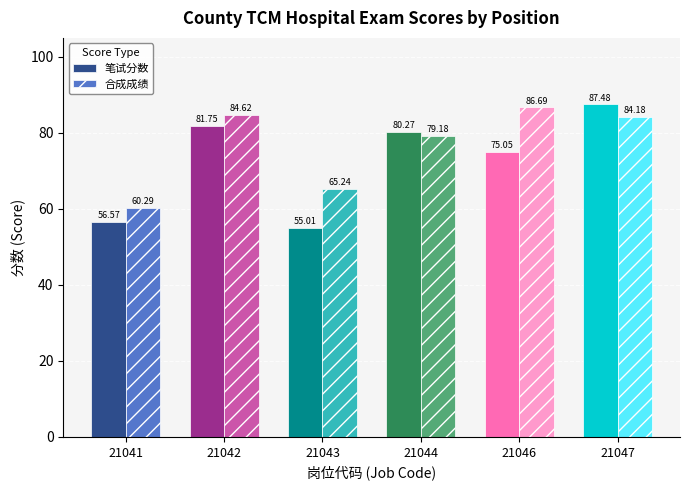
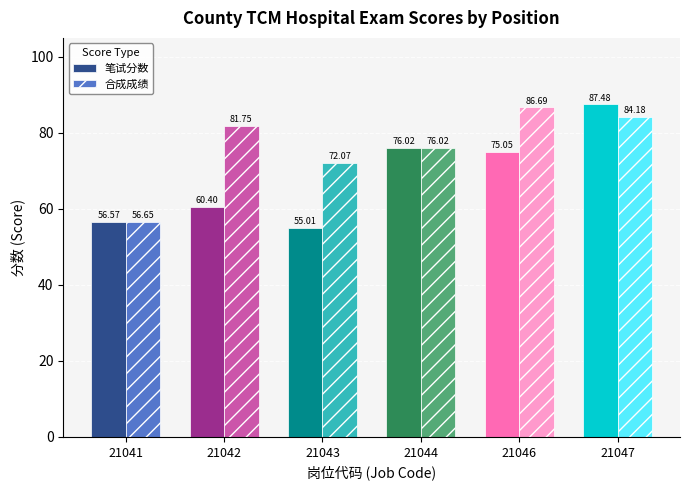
合成成绩, 21041: 60.29 -> 56.65
笔试分数, 21042: 81.75 -> 60.40
合成成绩, 21042: 84.62 -> 81.75
合成成绩, 21043: 65.24 -> 72.07
笔试分数, 21044: 80.27 -> 76.02
合成成绩, 21044: 79.18 -> 76.02
